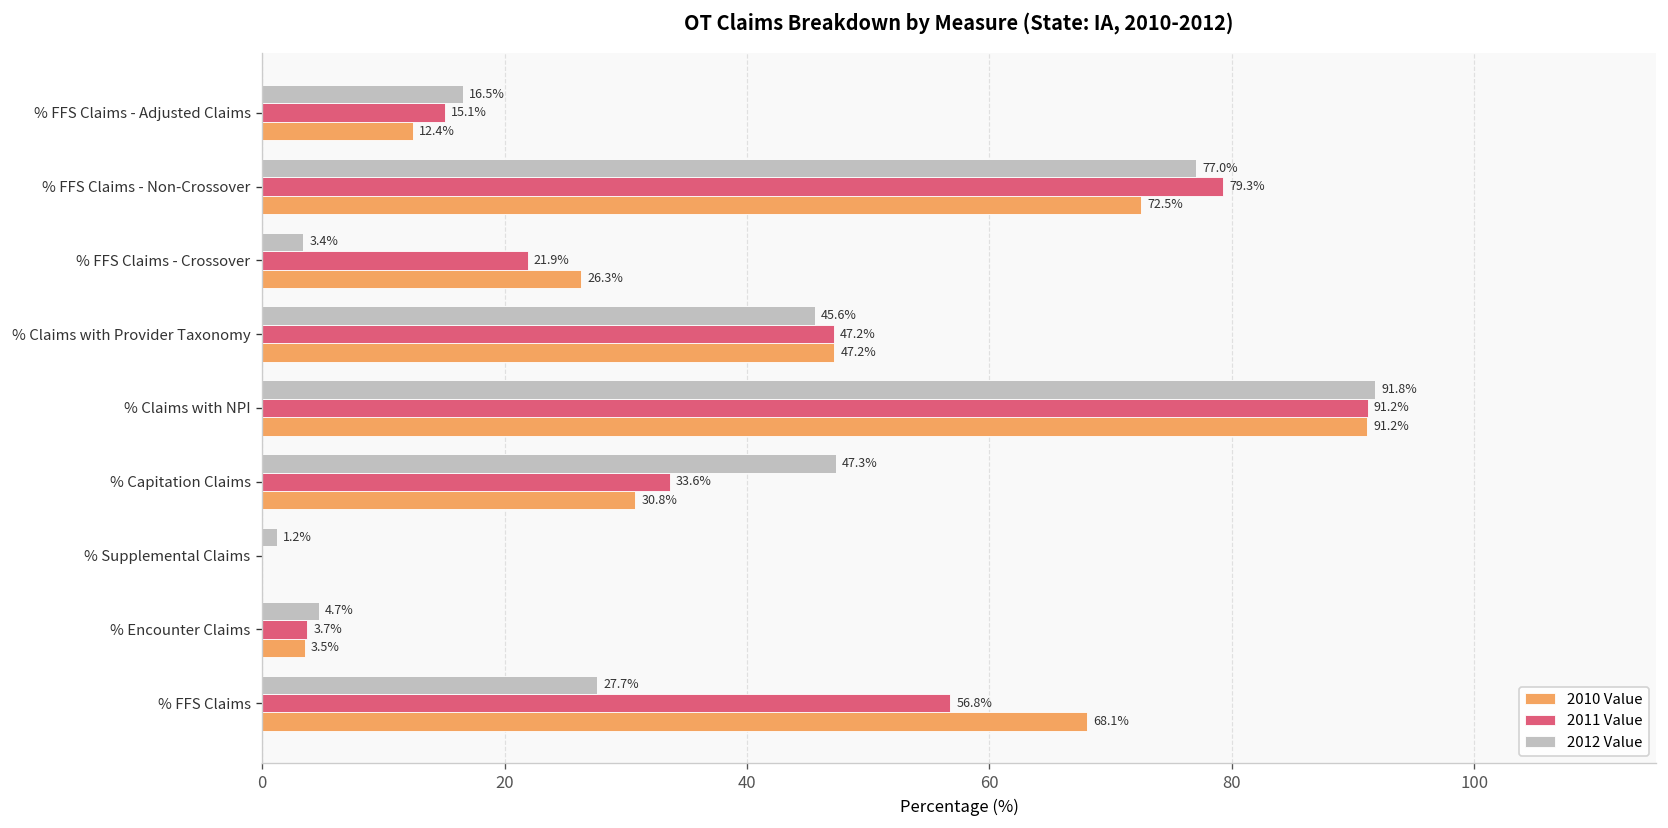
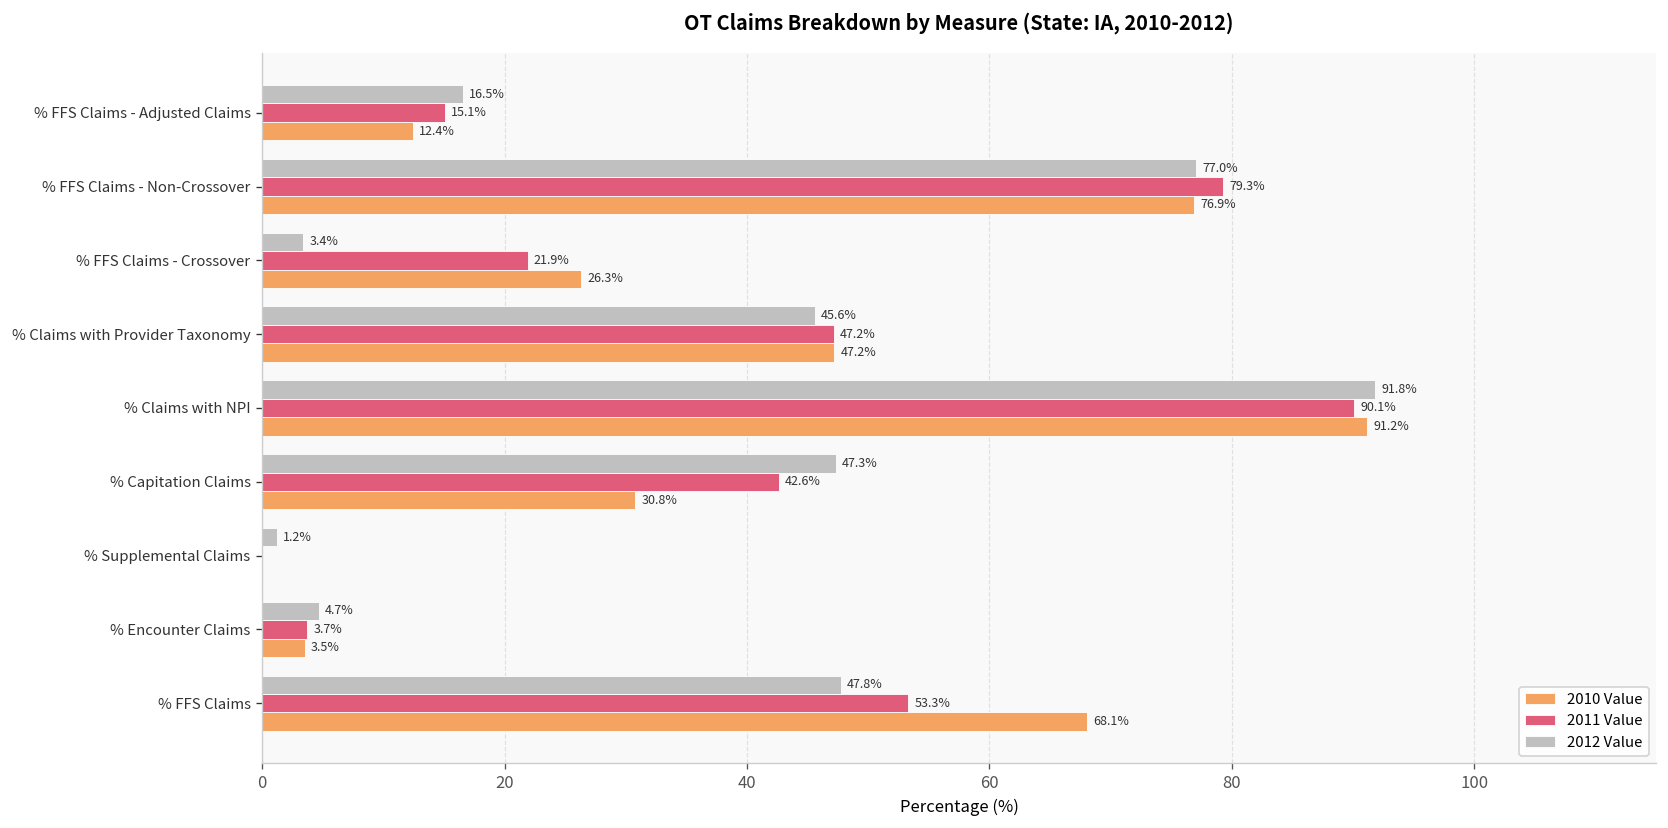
2010 Value, % FFS Claims - Non-Crossover: 72.5% -> 76.9%
2011 Value, % Claims with NPI: 91.2% -> 90.1%
2011 Value, % Capitation Claims: 33.6% -> 42.6%
2012 Value, % FFS Claims: 27.7% -> 47.8%
2011 Value, % FFS Claims: 56.8% -> 53.3%
